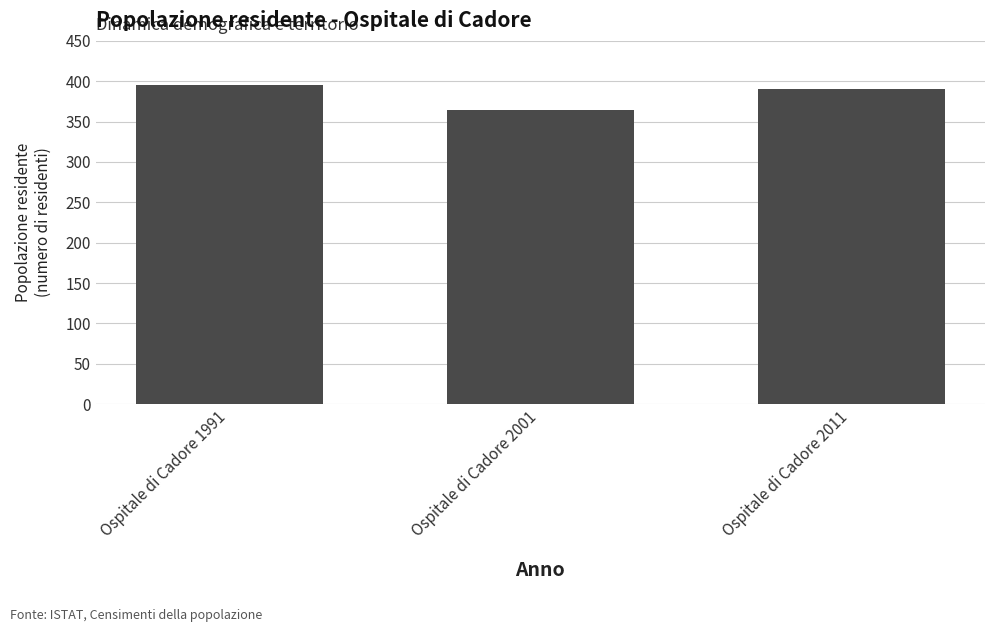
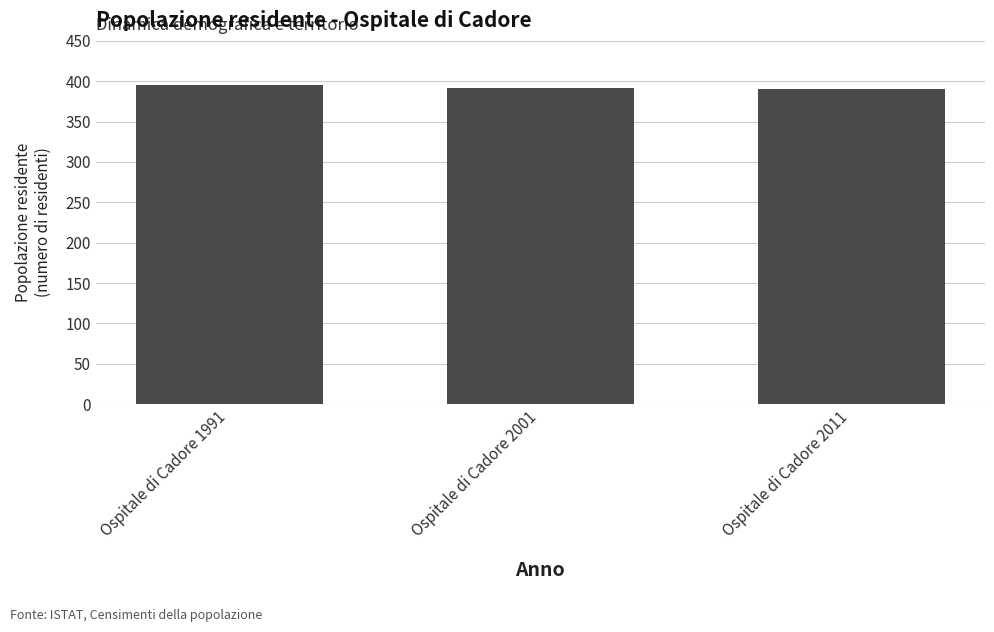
Ospitale di Cadore 2001: 370 -> 390
